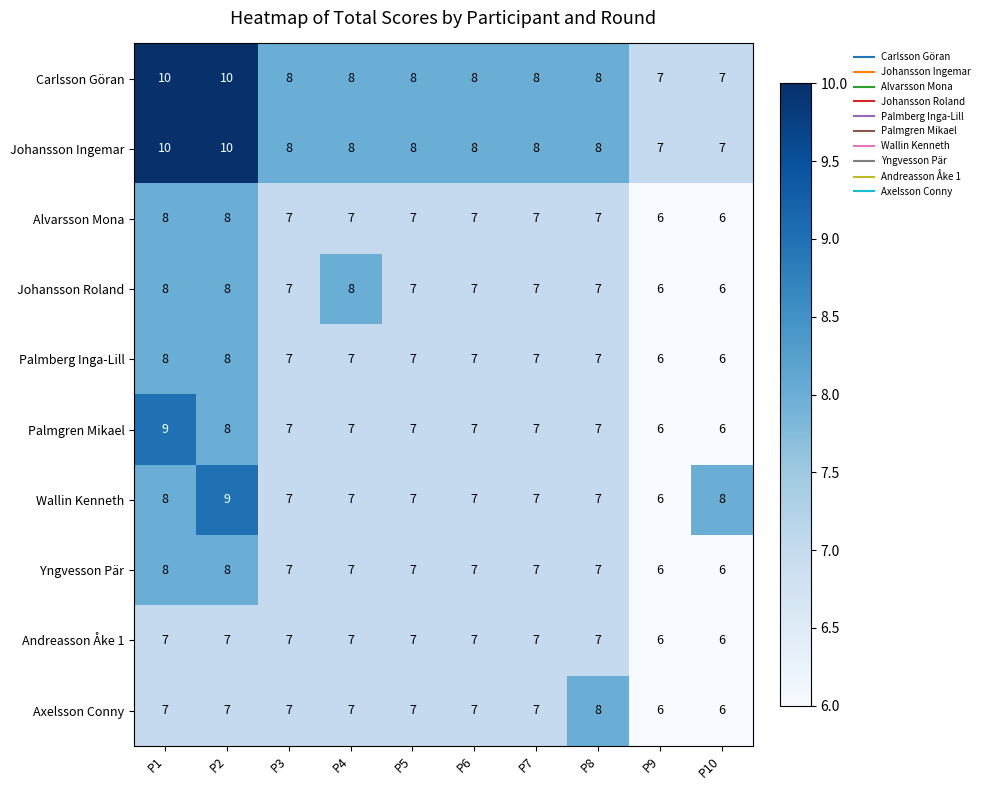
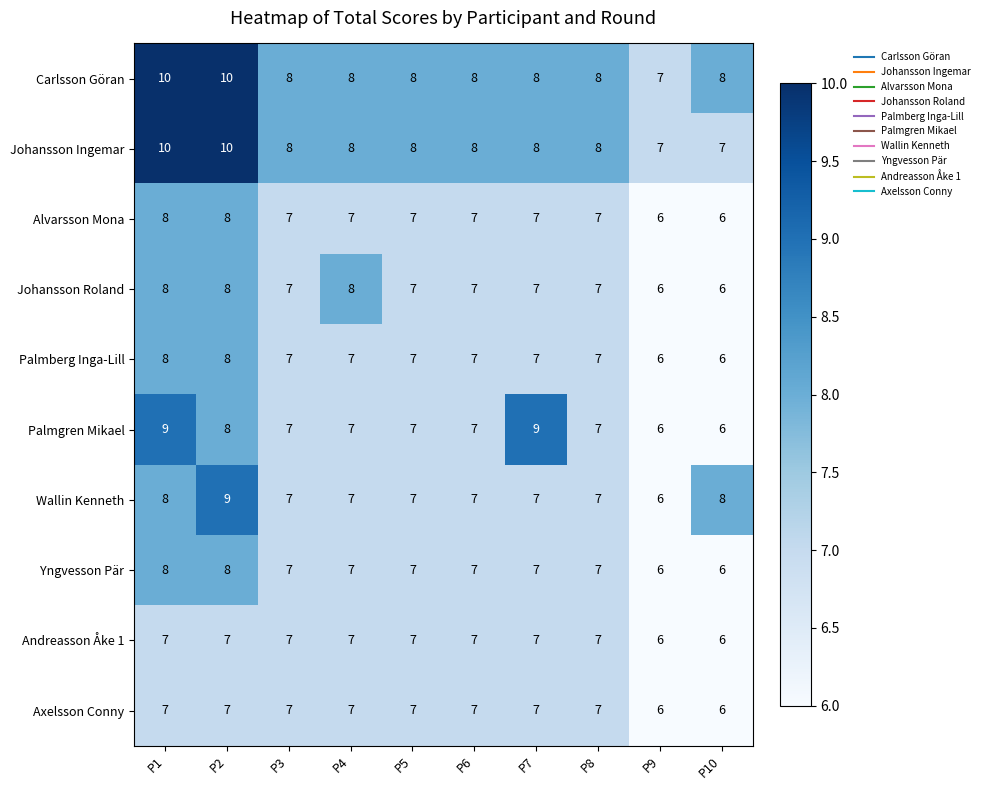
Carlsson Göran, P10: 7 -> 8
Palmgren Mikael, P7: 7 -> 9
Axelsson Conny, P8: 8 -> 7
